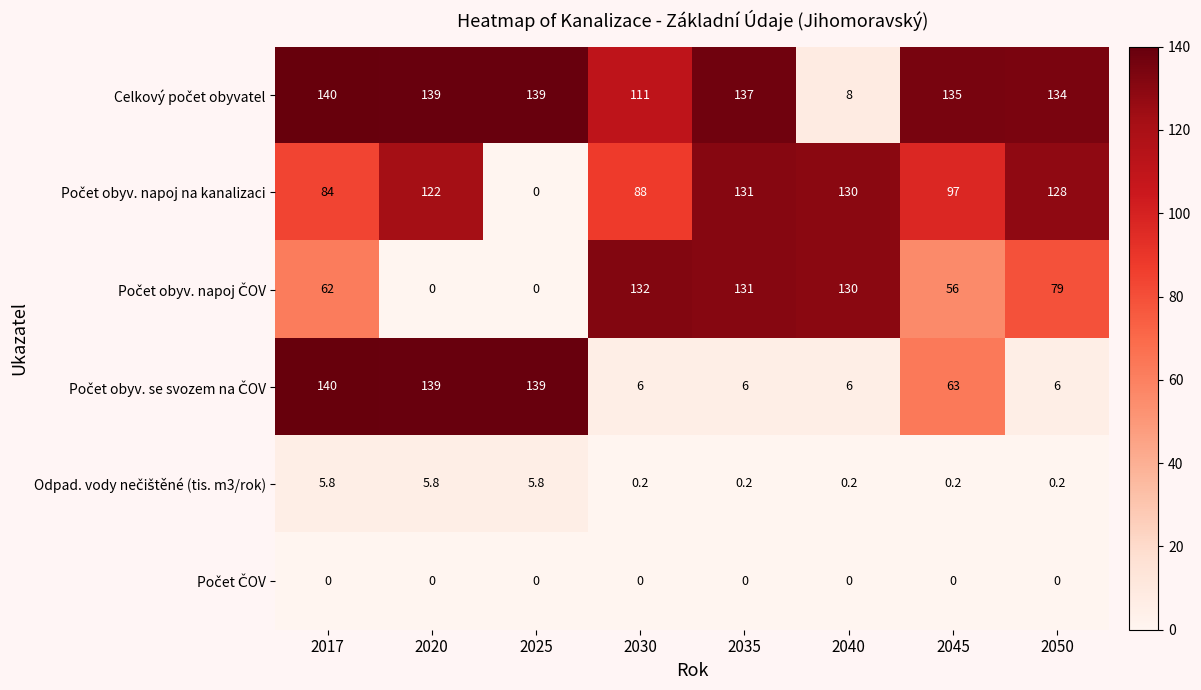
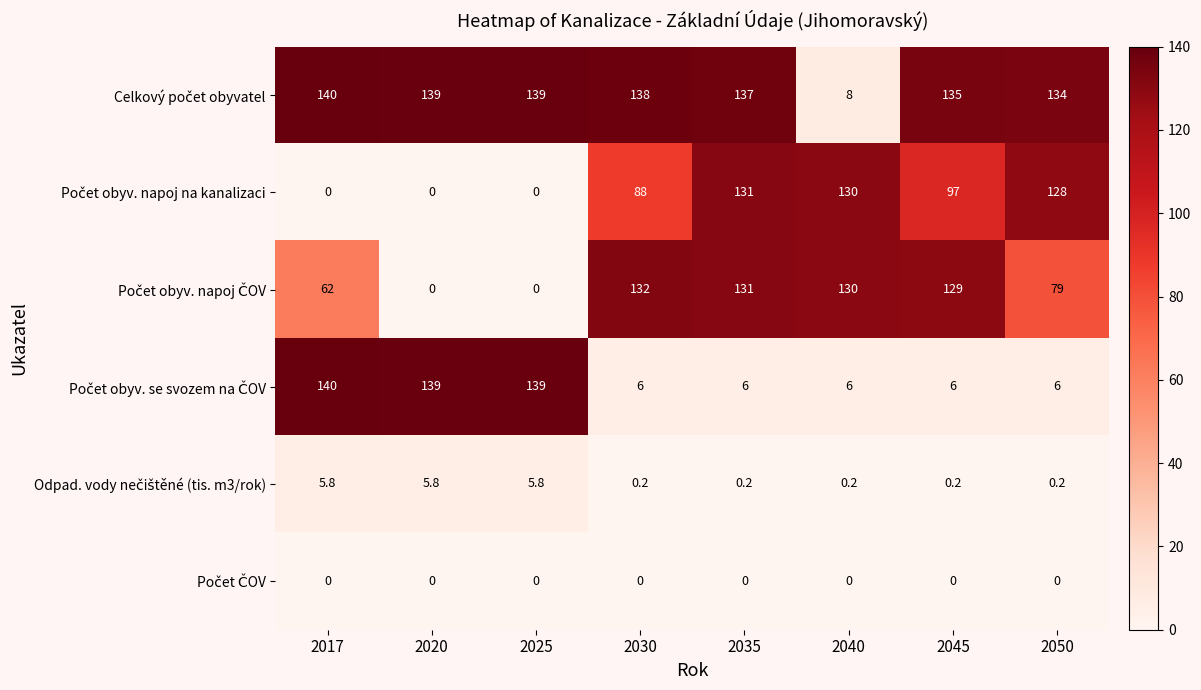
Celkový počet obyvatel, 2030: 111 -> 138
Počet obyv. napoj na kanalizaci, 2017: 84 -> 0
Počet obyv. napoj na kanalizaci, 2020: 122 -> 0
Počet obyv. napoj ČOV, 2045: 56 -> 129
Počet obyv. se svozem na ČOV, 2045: 63 -> 6
